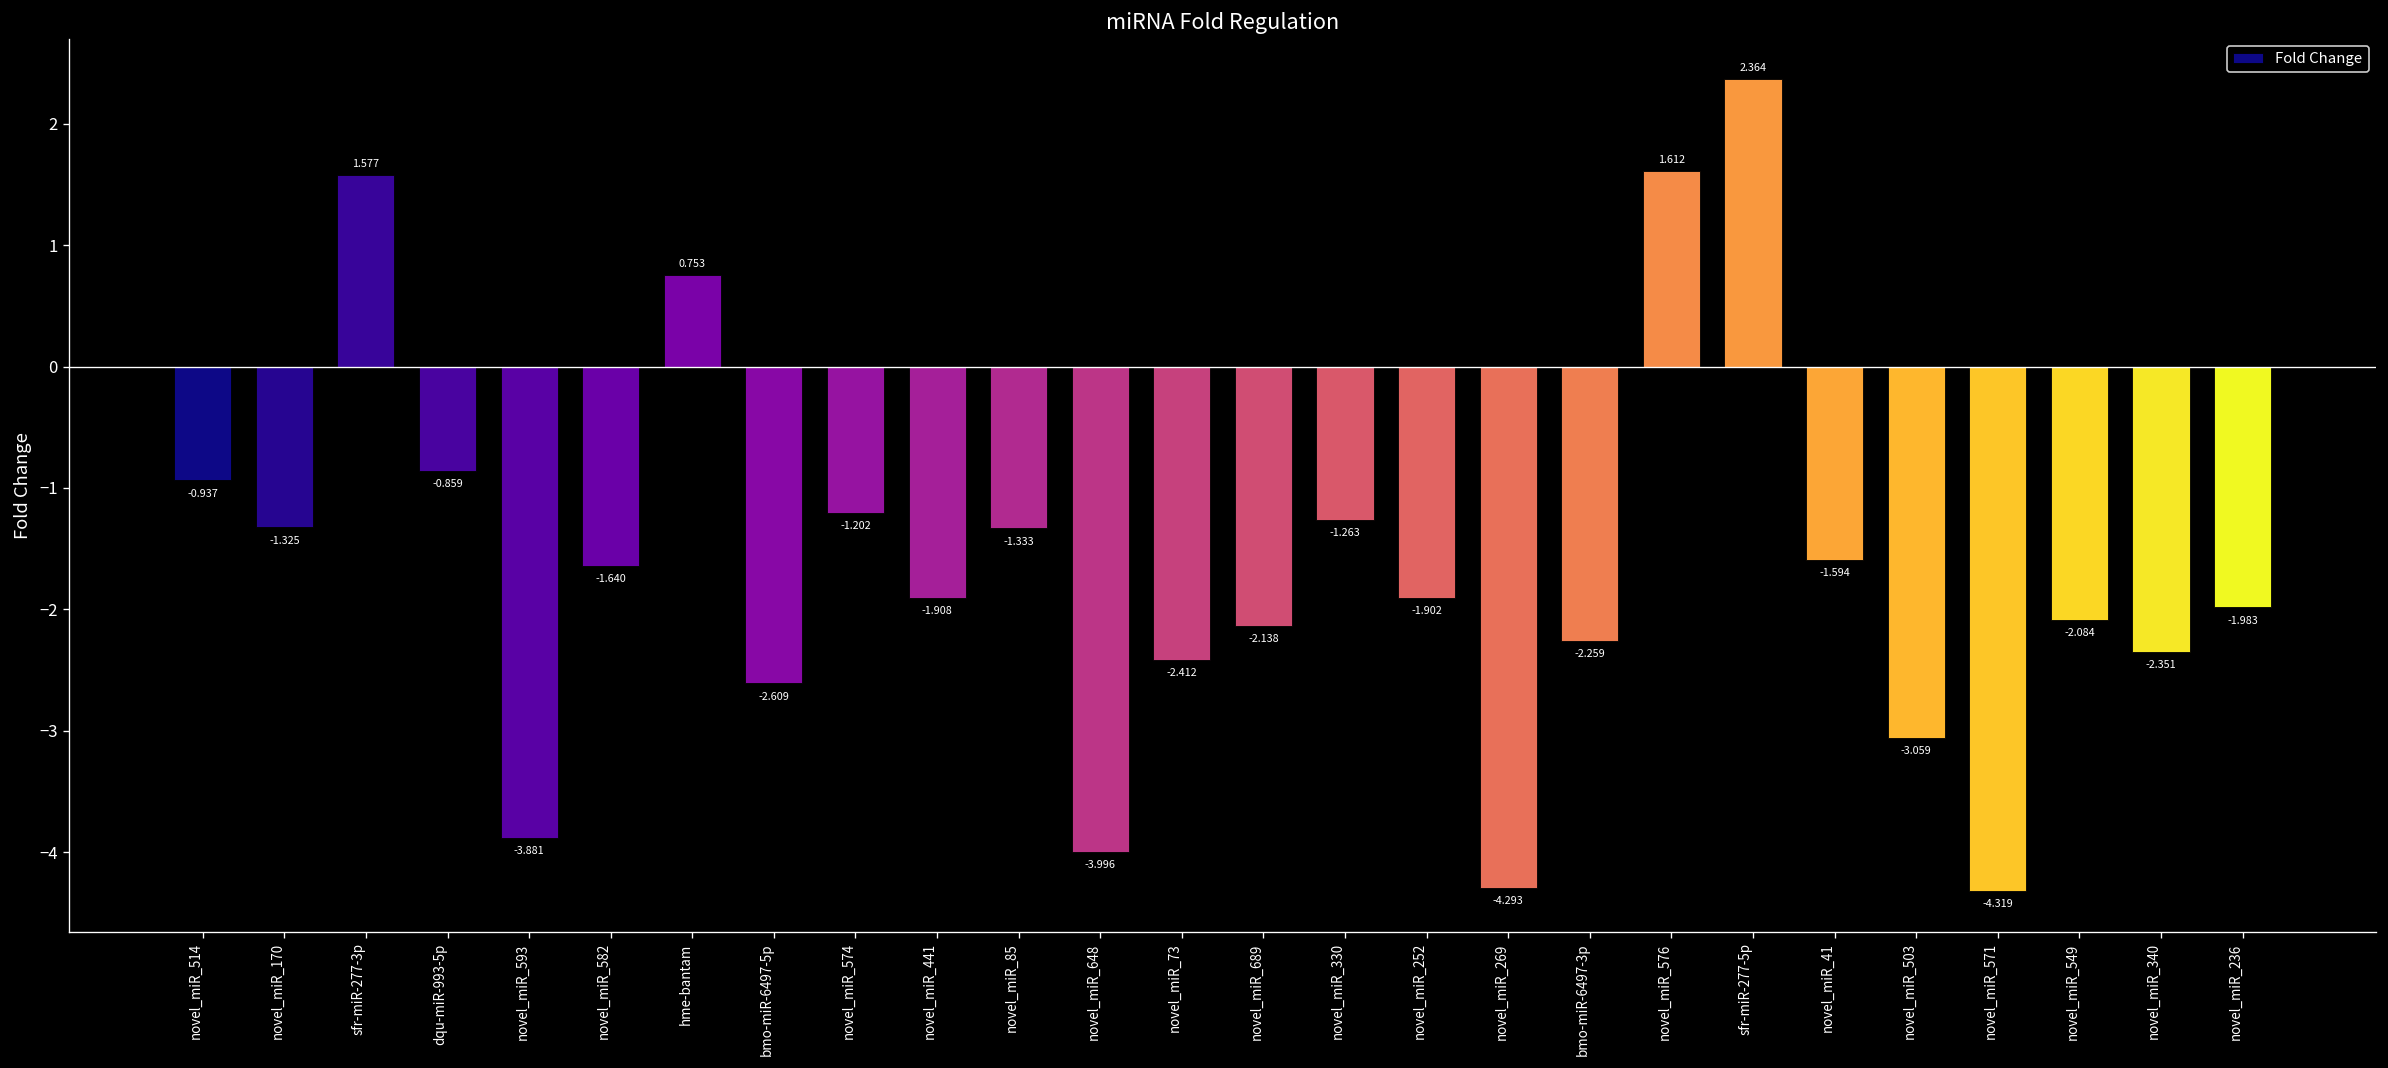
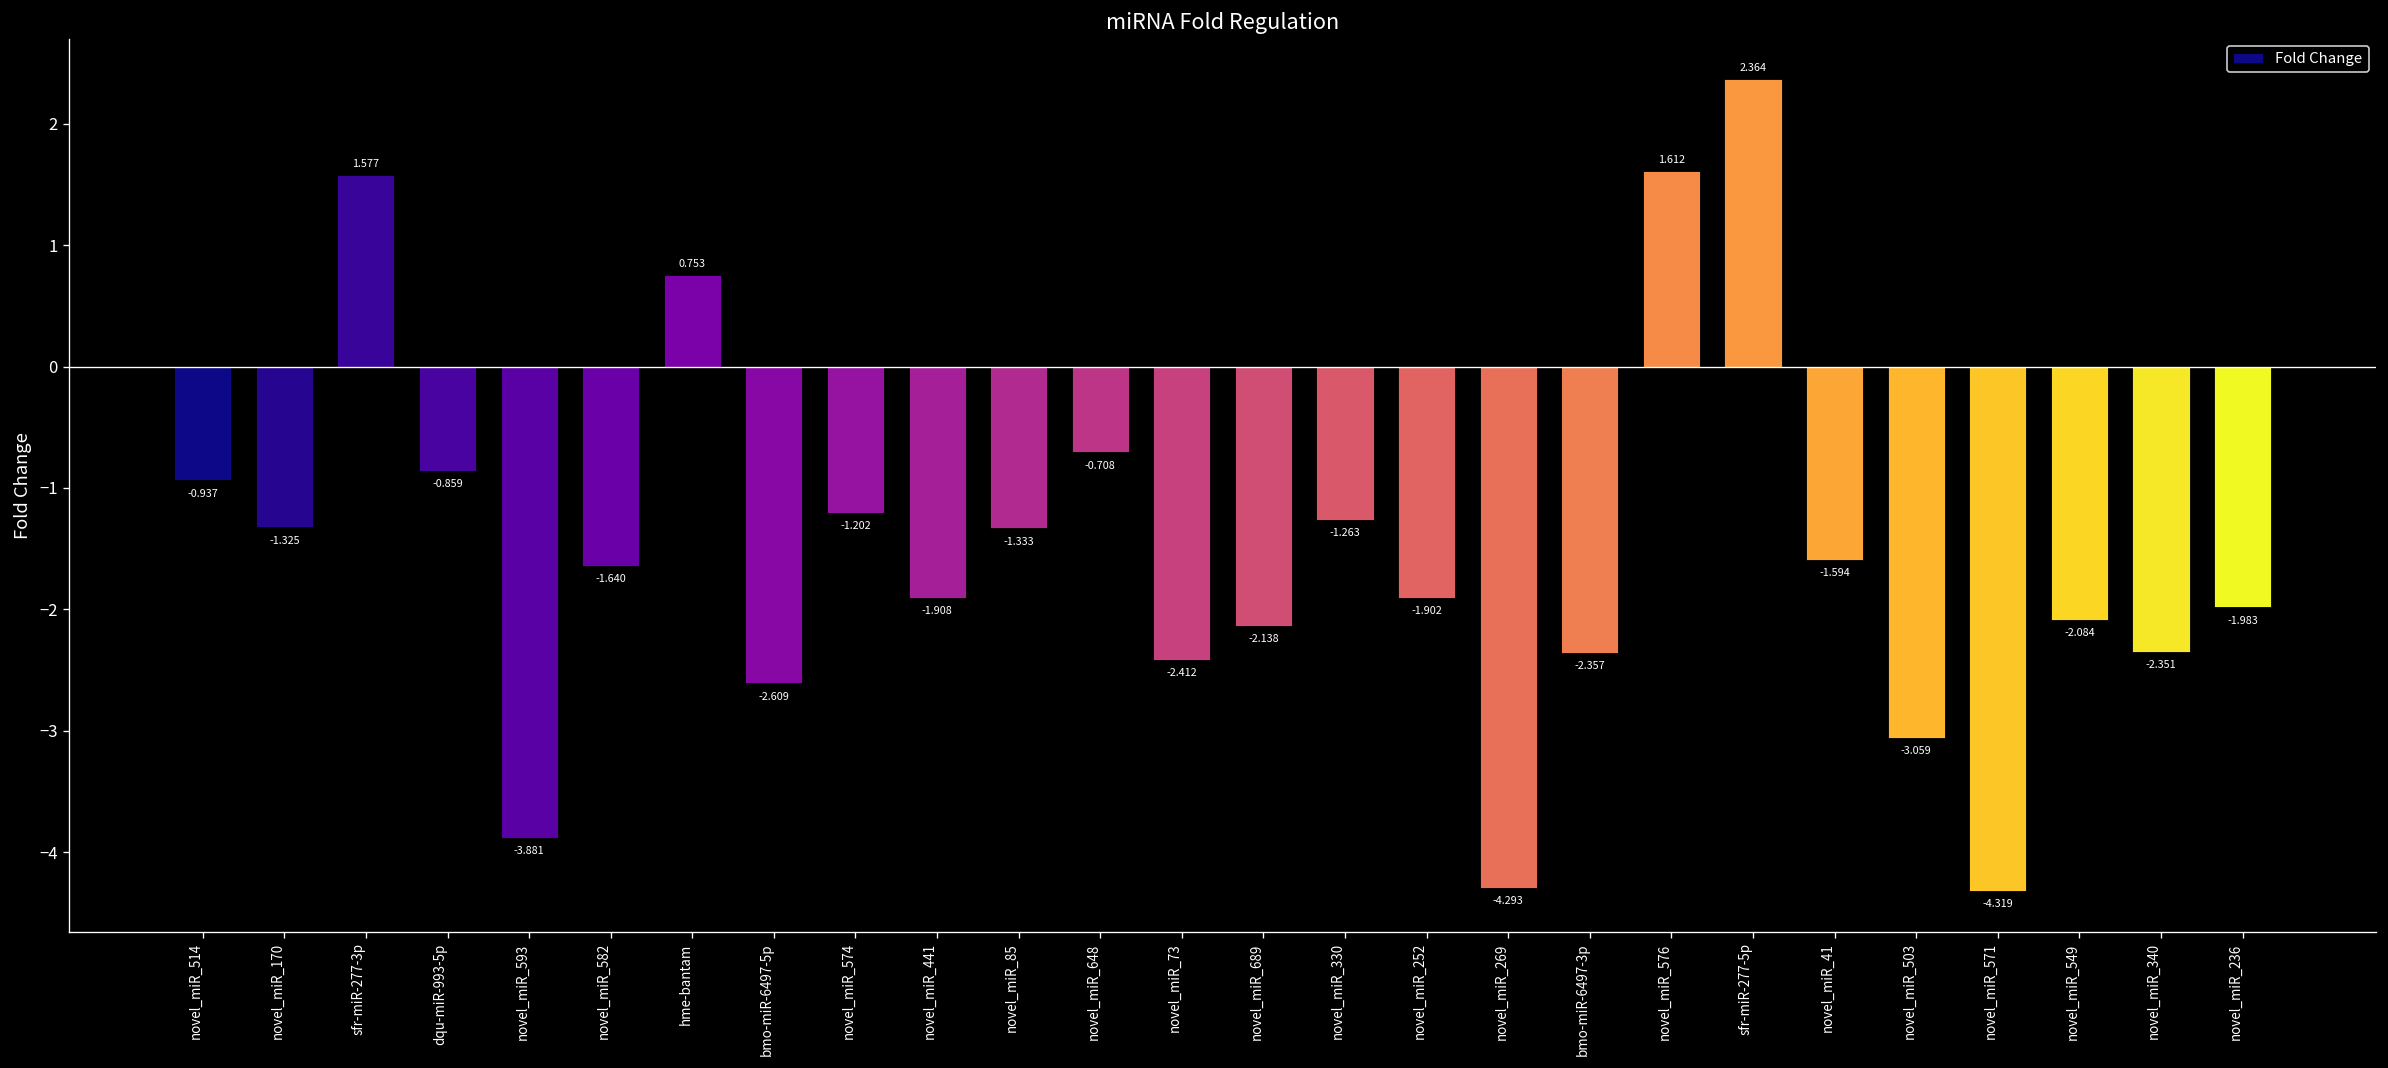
novel_miR_648: -3.996 -> -0.708
bmo-miR-6497-3p: -2.259 -> -2.357
